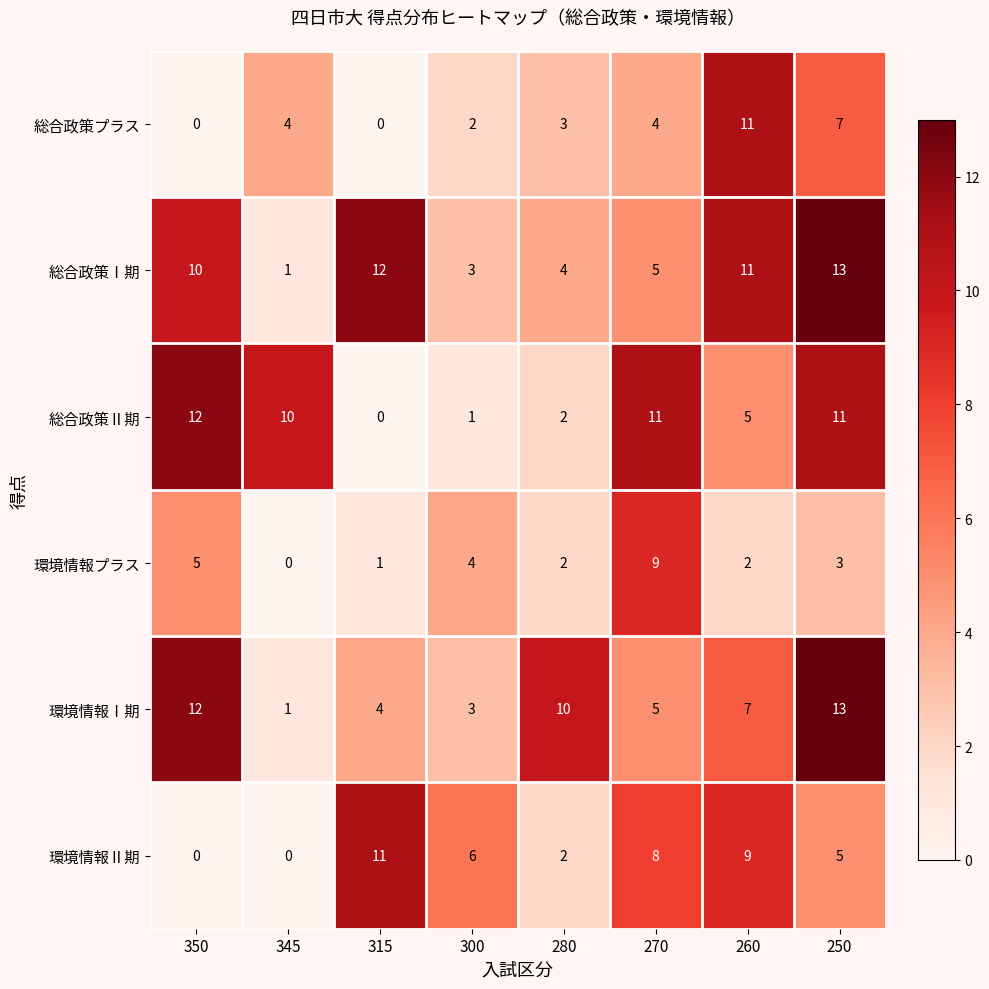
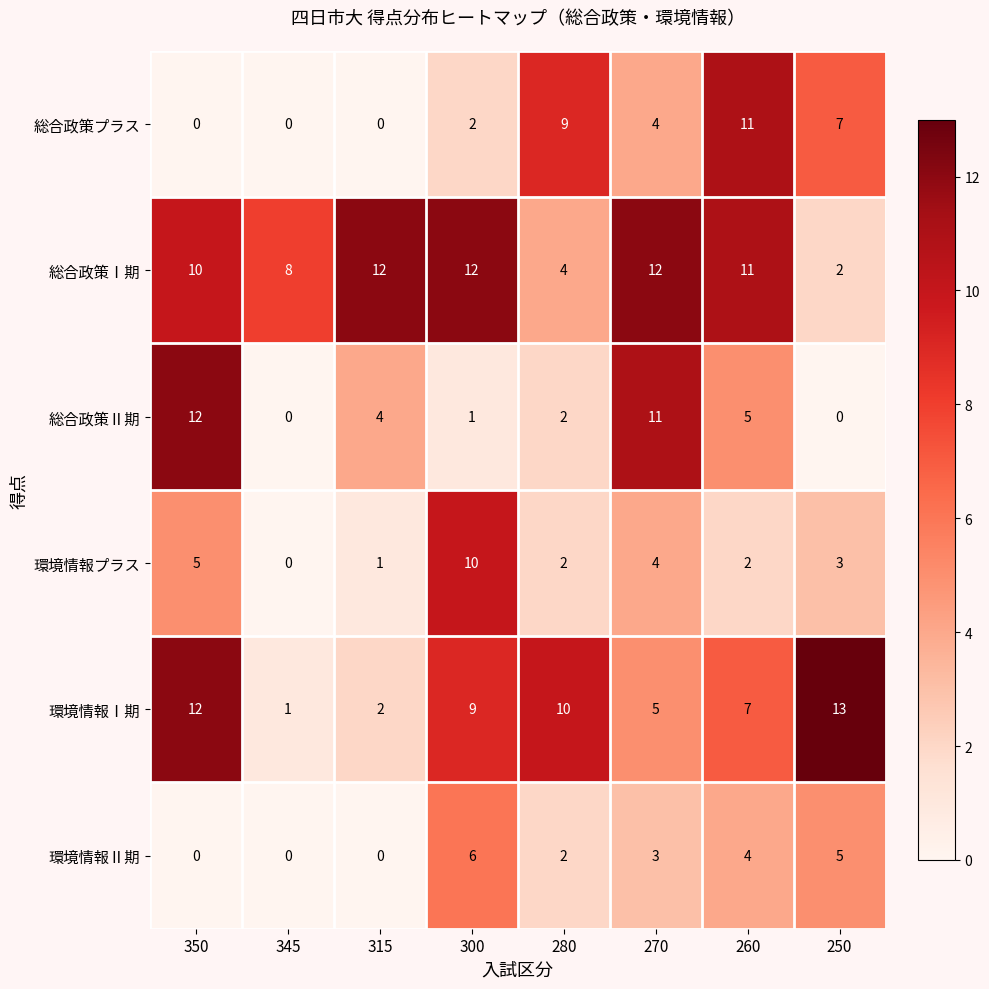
総合政策プラス, 345: 4 -> 0
総合政策プラス, 280: 3 -> 9
総合政策Ⅰ期, 345: 1 -> 8
総合政策Ⅰ期, 300: 3 -> 12
総合政策Ⅰ期, 270: 5 -> 12
総合政策Ⅰ期, 250: 13 -> 2
総合政策Ⅱ期, 345: 10 -> 0
総合政策Ⅱ期, 315: 0 -> 4
総合政策Ⅱ期, 250: 11 -> 0
環境情報プラス, 300: 4 -> 10
環境情報プラス, 270: 9 -> 4
環境情報Ⅰ期, 315: 4 -> 2
環境情報Ⅰ期, 300: 3 -> 9
環境情報Ⅱ期, 315: 11 -> 0
環境情報Ⅱ期, 270: 8 -> 3
環境情報Ⅱ期, 260: 9 -> 4
